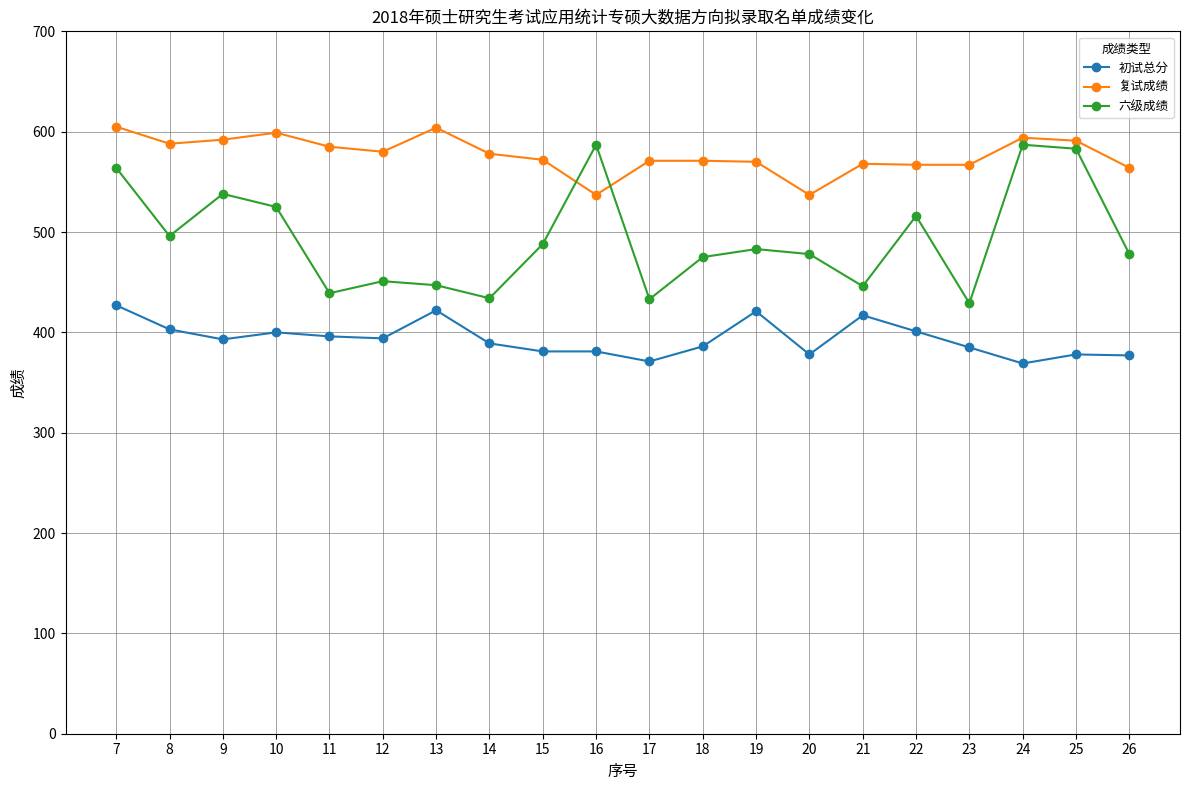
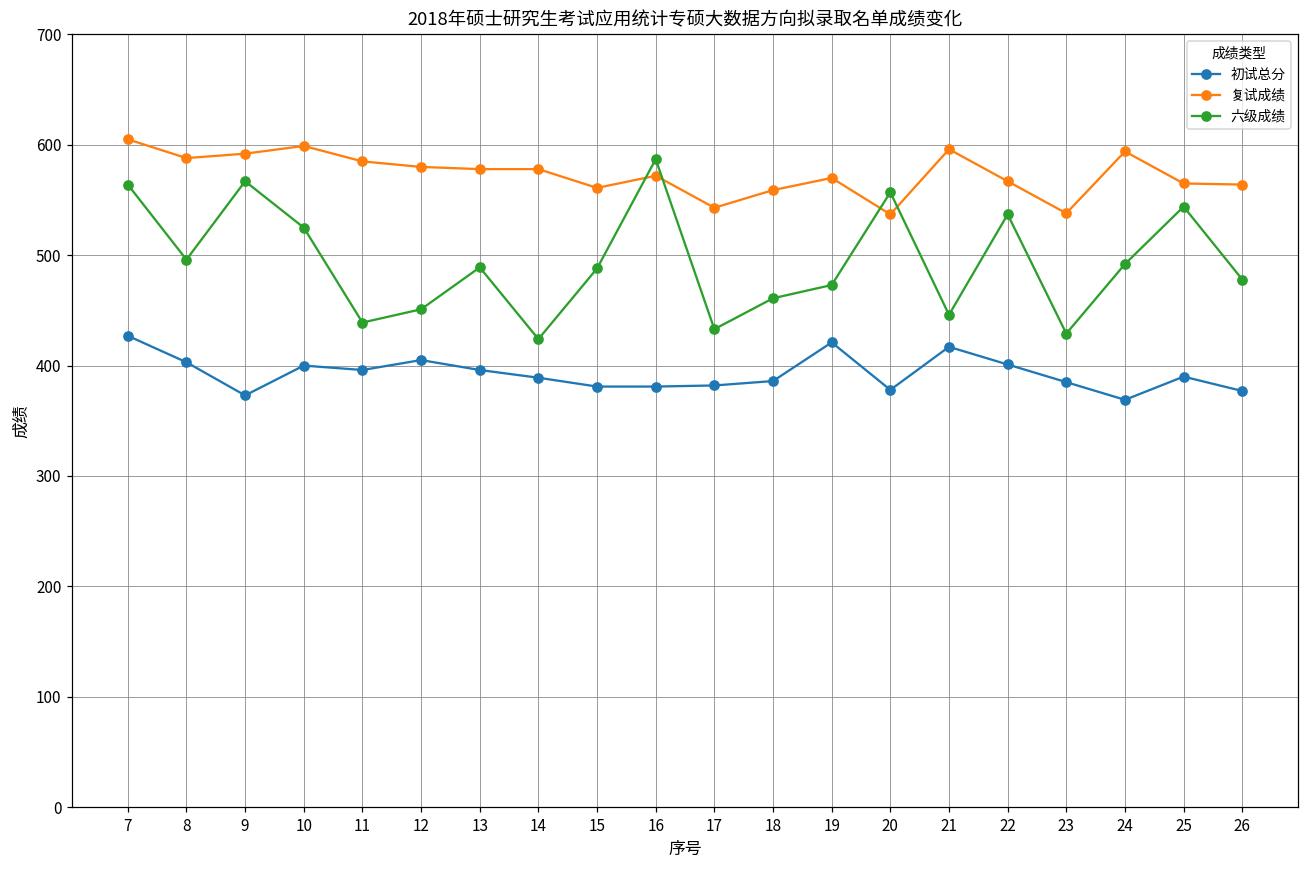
初试总分, 9: 393 -> 373
六级成绩, 9: 538 -> 567
初试总分, 12: 394 -> 405
初试总分, 13: 422 -> 396
复试成绩, 13: 604 -> 578
六级成绩, 13: 447 -> 489
六级成绩, 14: 434 -> 424
复试成绩, 15: 572 -> 561
复试成绩, 16: 537 -> 572
初试总分, 17: 371 -> 382
复试成绩, 17: 571 -> 543
复试成绩, 18: 571 -> 559
六级成绩, 18: 475 -> 461
六级成绩, 19: 483 -> 473
六级成绩, 20: 478 -> 557
复试成绩, 21: 568 -> 596
六级成绩, 22: 516 -> 537
复试成绩, 23: 567 -> 538
六级成绩, 24: 587 -> 492
初试总分, 25: 378 -> 390
复试成绩, 25: 591 -> 565
六级成绩, 25: 583 -> 544
